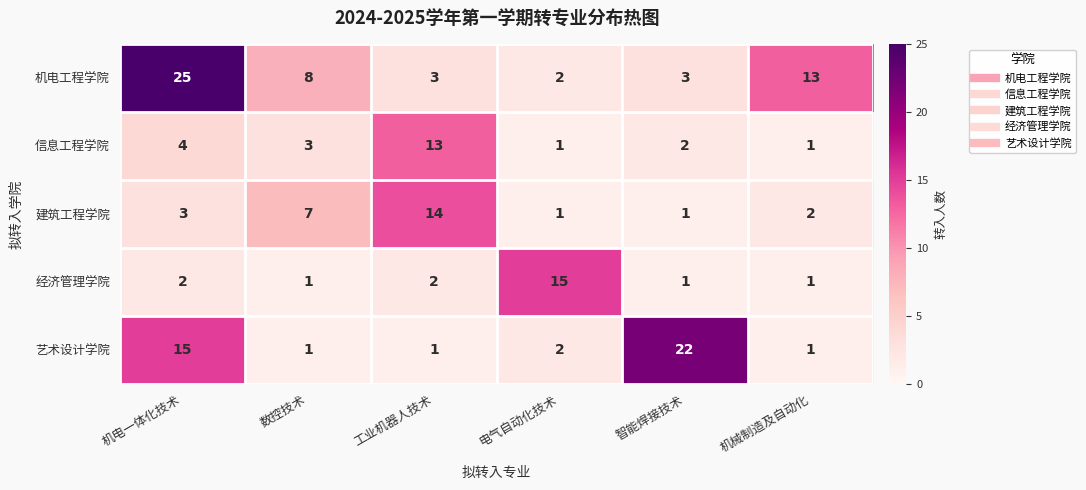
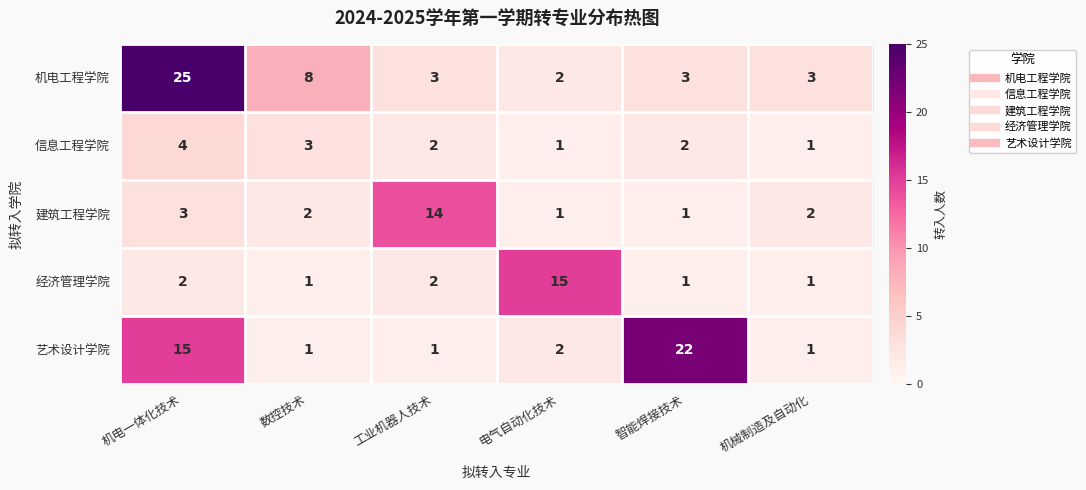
机电工程学院, 机械制造及自动化: 13 -> 3
信息工程学院, 工业机器人技术: 13 -> 2
建筑工程学院, 数控技术: 7 -> 2
